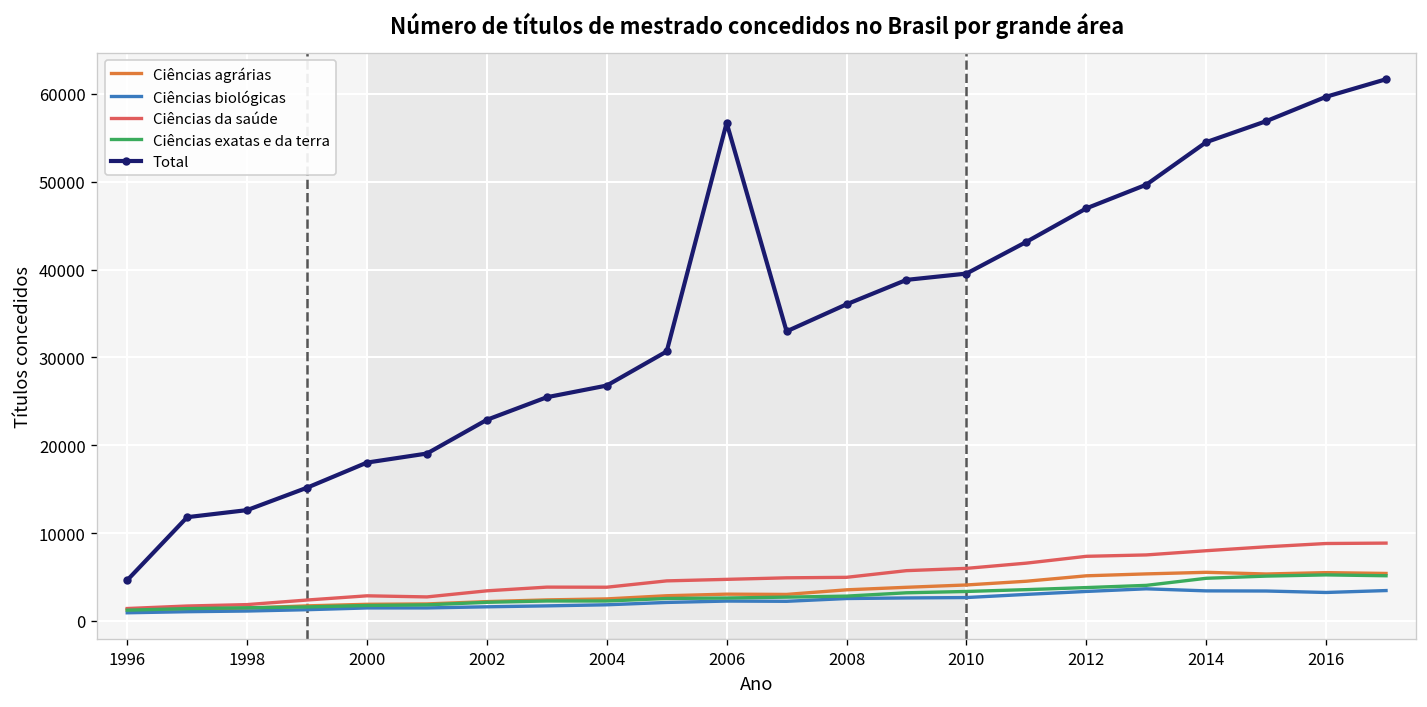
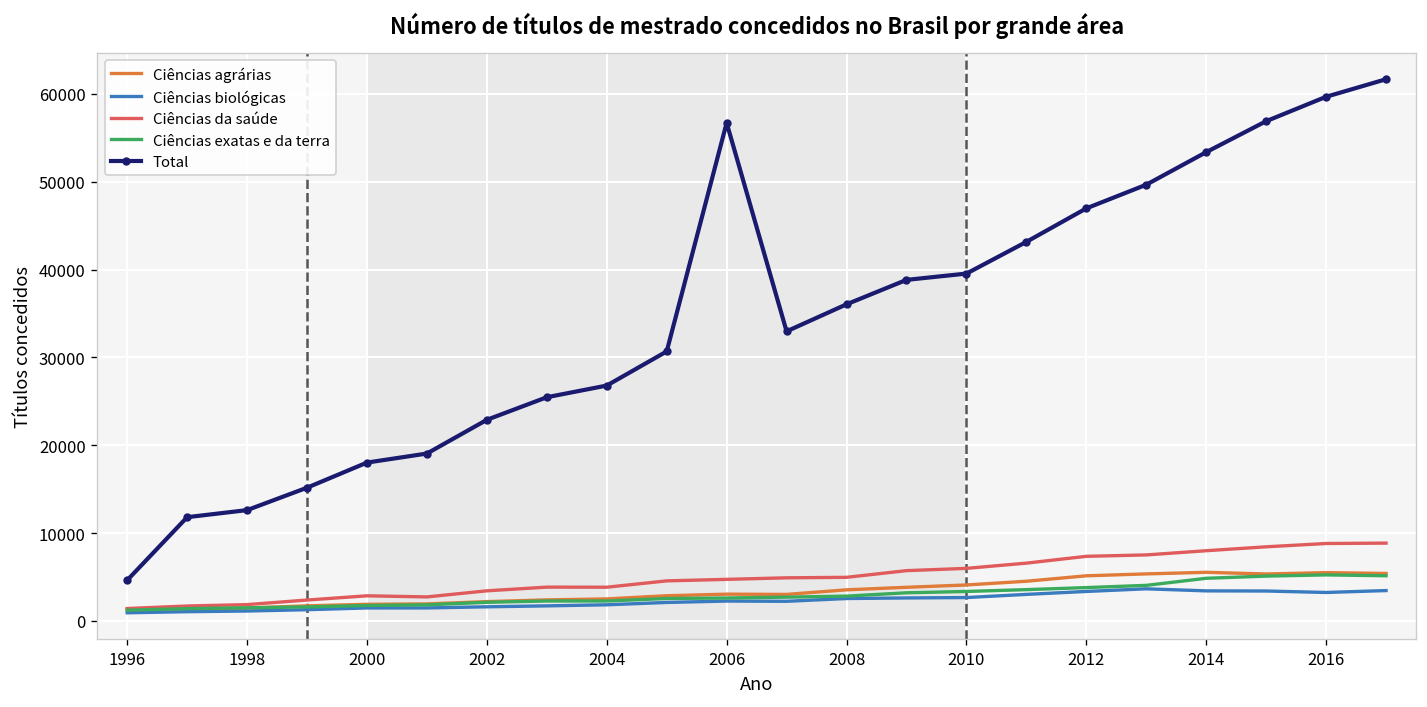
Total, 2014: 54000 -> 53000
